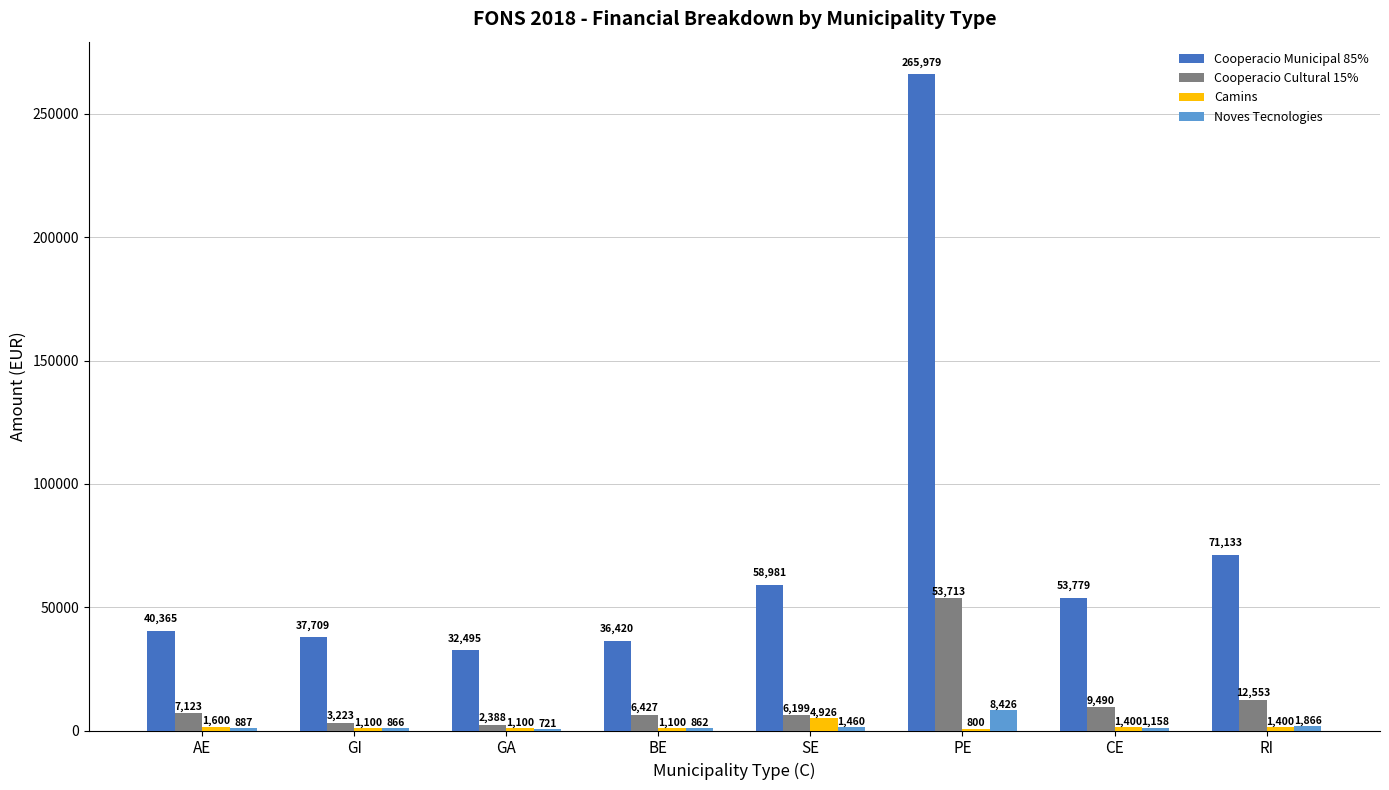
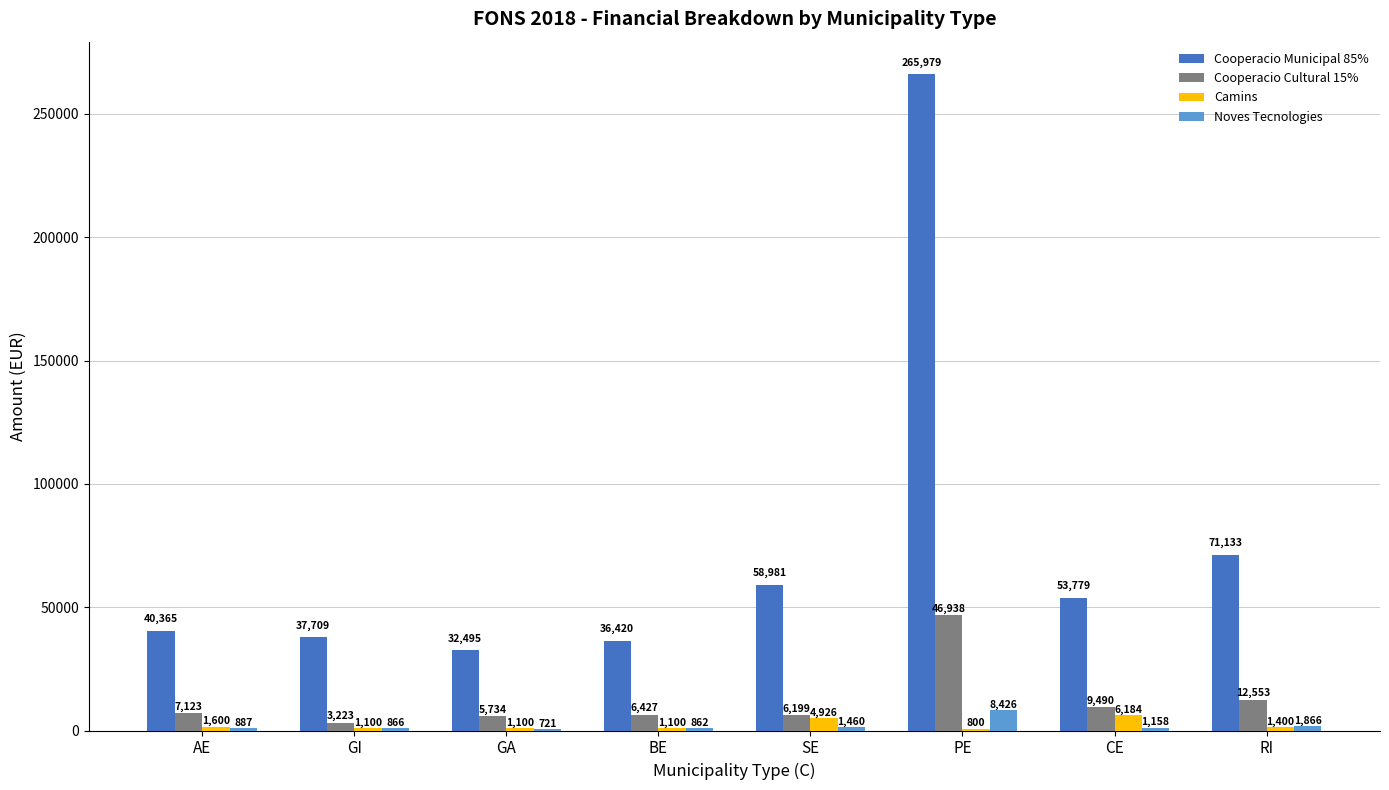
Cooperacio Cultural 15%, GA: 2,388 -> 5,734
Cooperacio Cultural 15%, PE: 53,713 -> 46,938
Camins, CE: 1,400 -> 6,184
